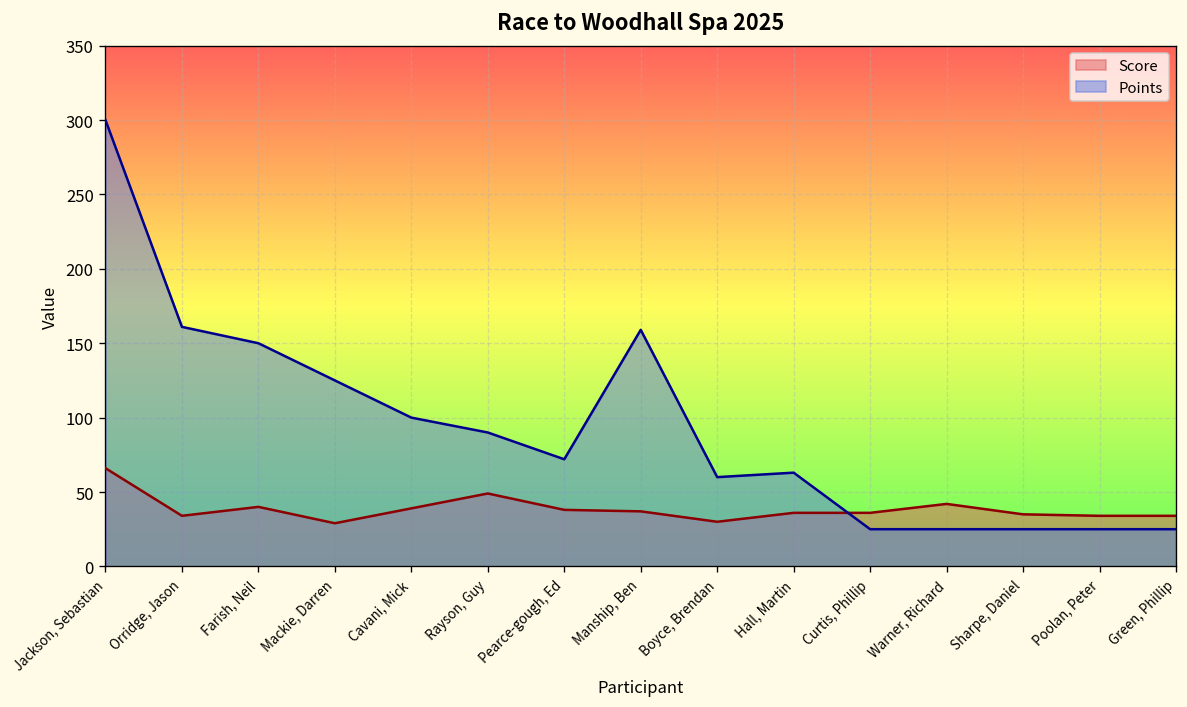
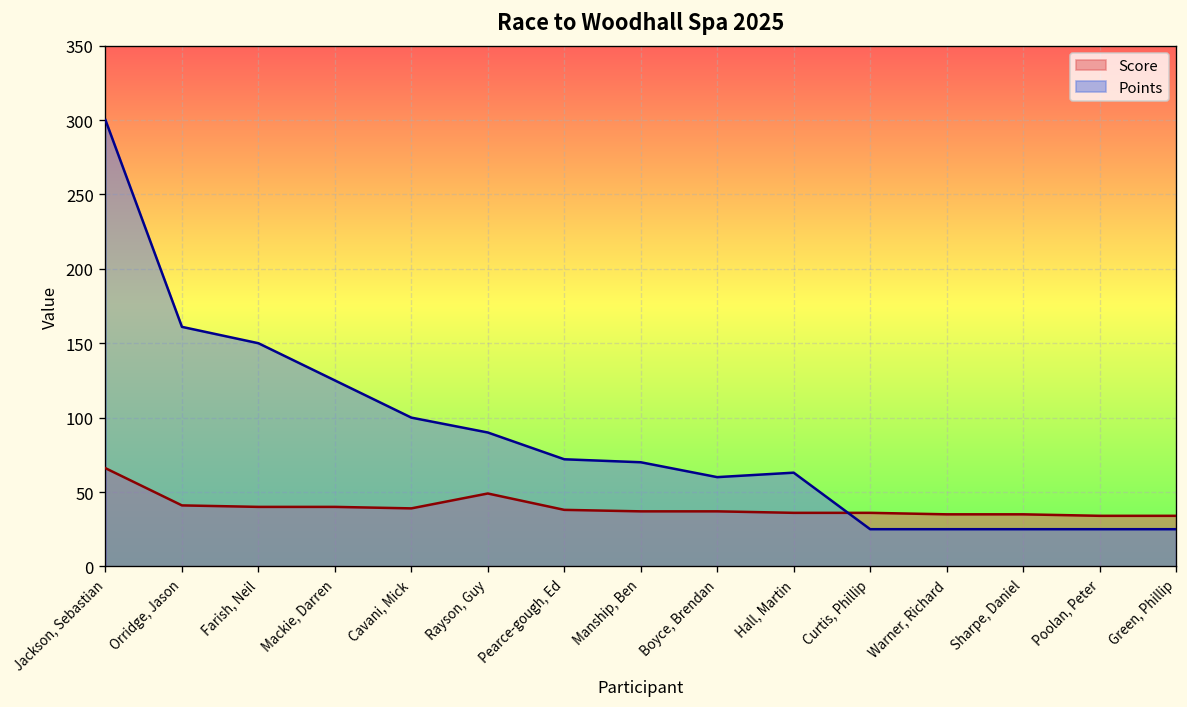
Score, Orridge, Jason: 34 -> 41
Score, Mackie, Darren: 29 -> 40
Points, Manship, Ben: 159 -> 70
Score, Boyce, Brendan: 30 -> 37
Score, Warner, Richard: 42 -> 35
